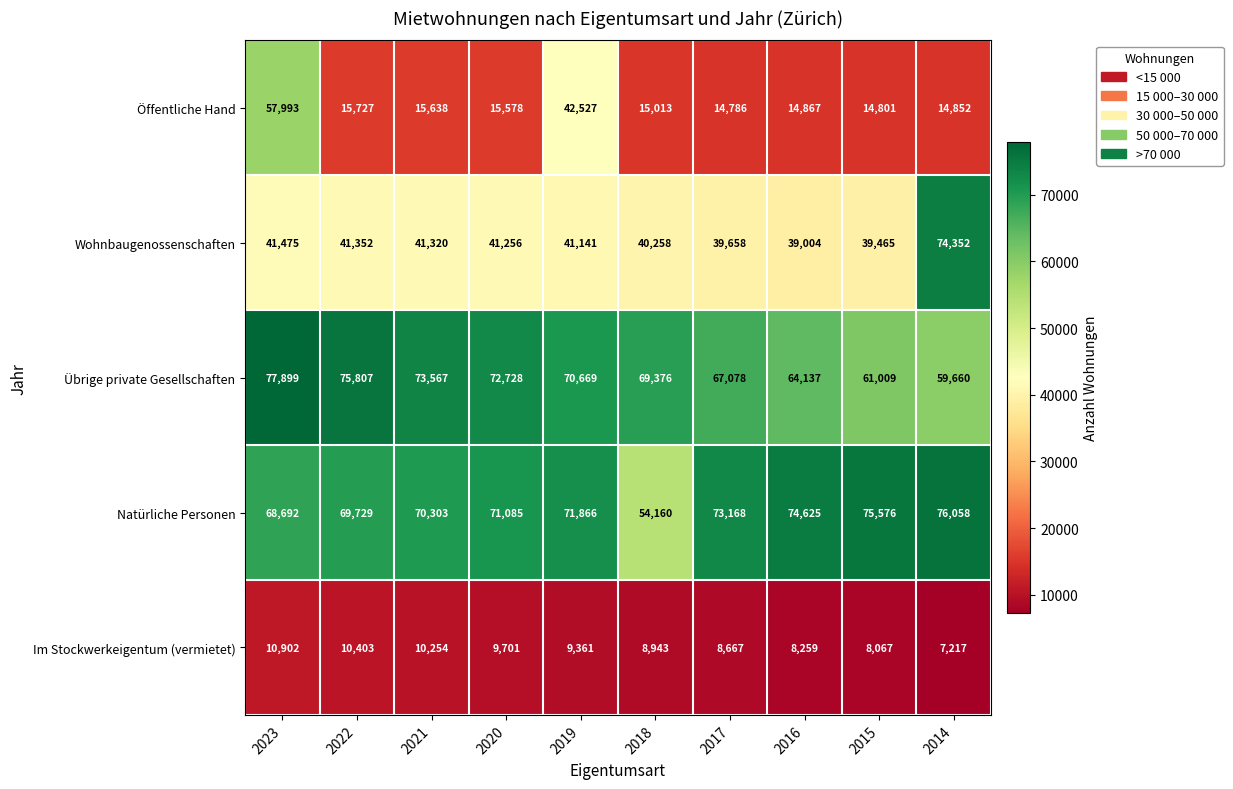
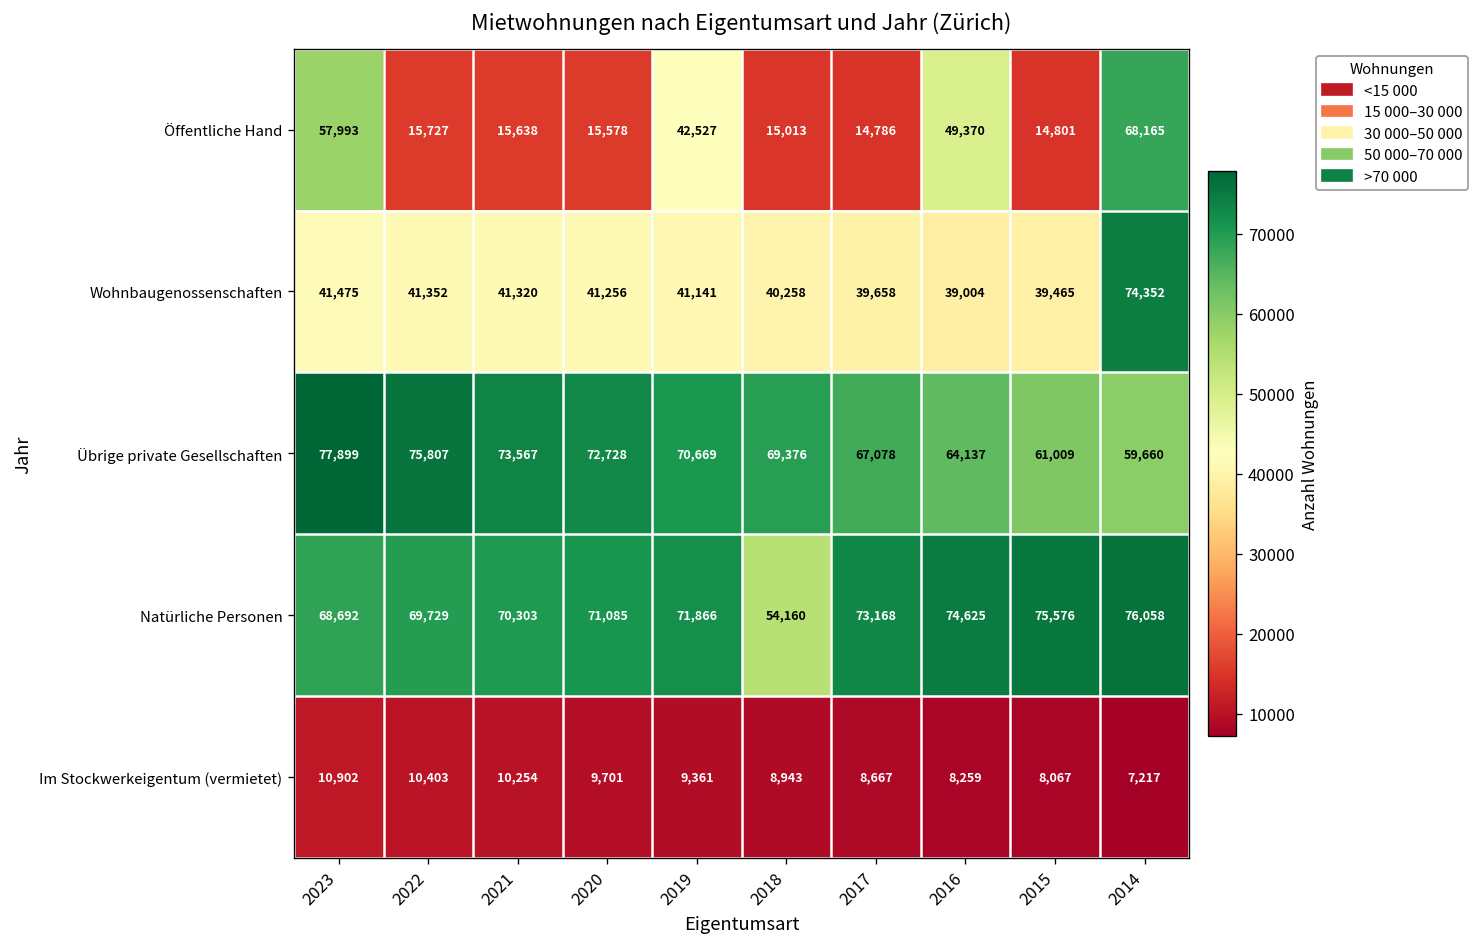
Öffentliche Hand, 2016: 14,867 -> 49,370
Öffentliche Hand, 2014: 14,852 -> 68,165
